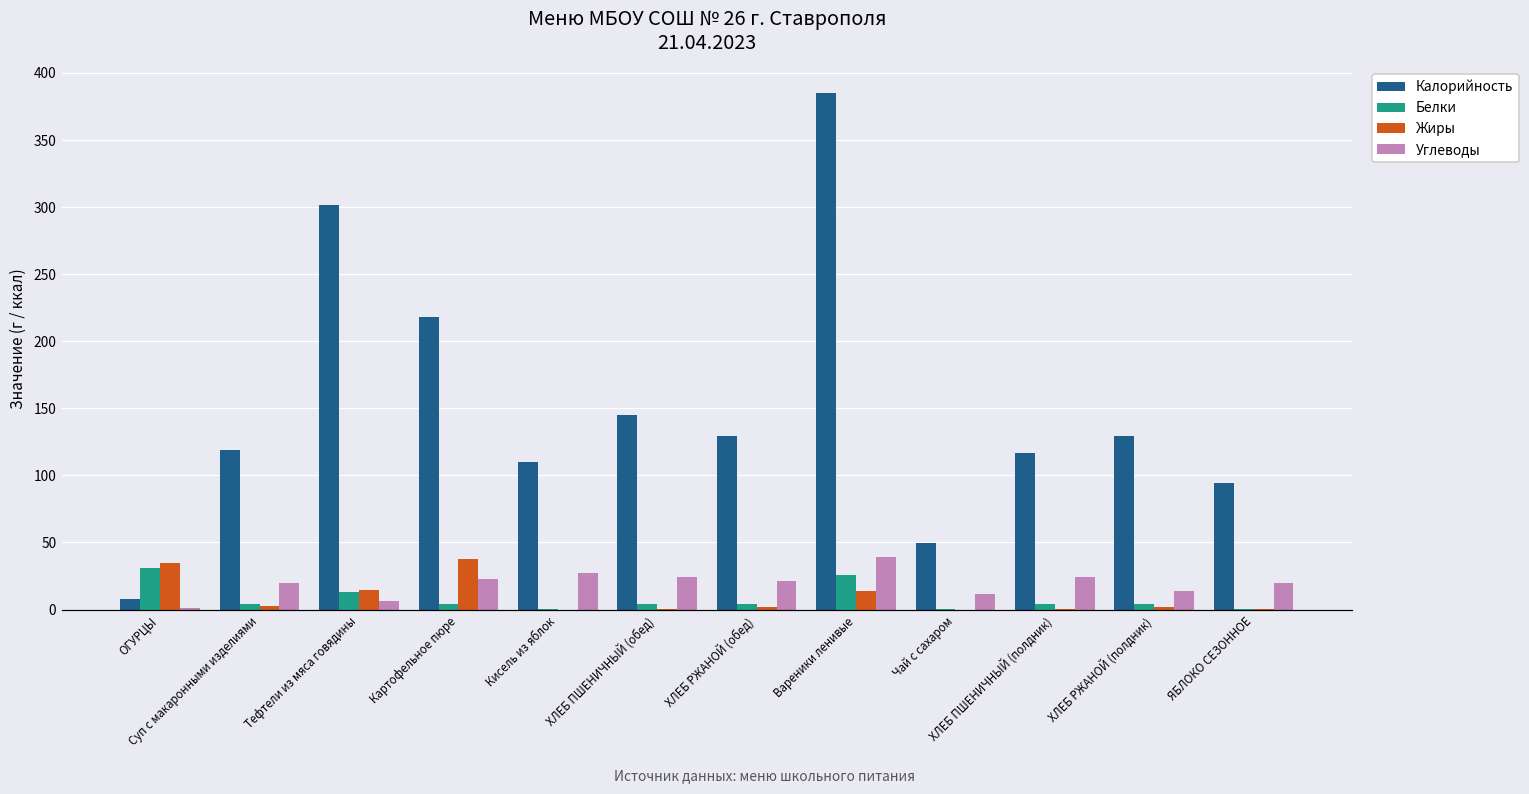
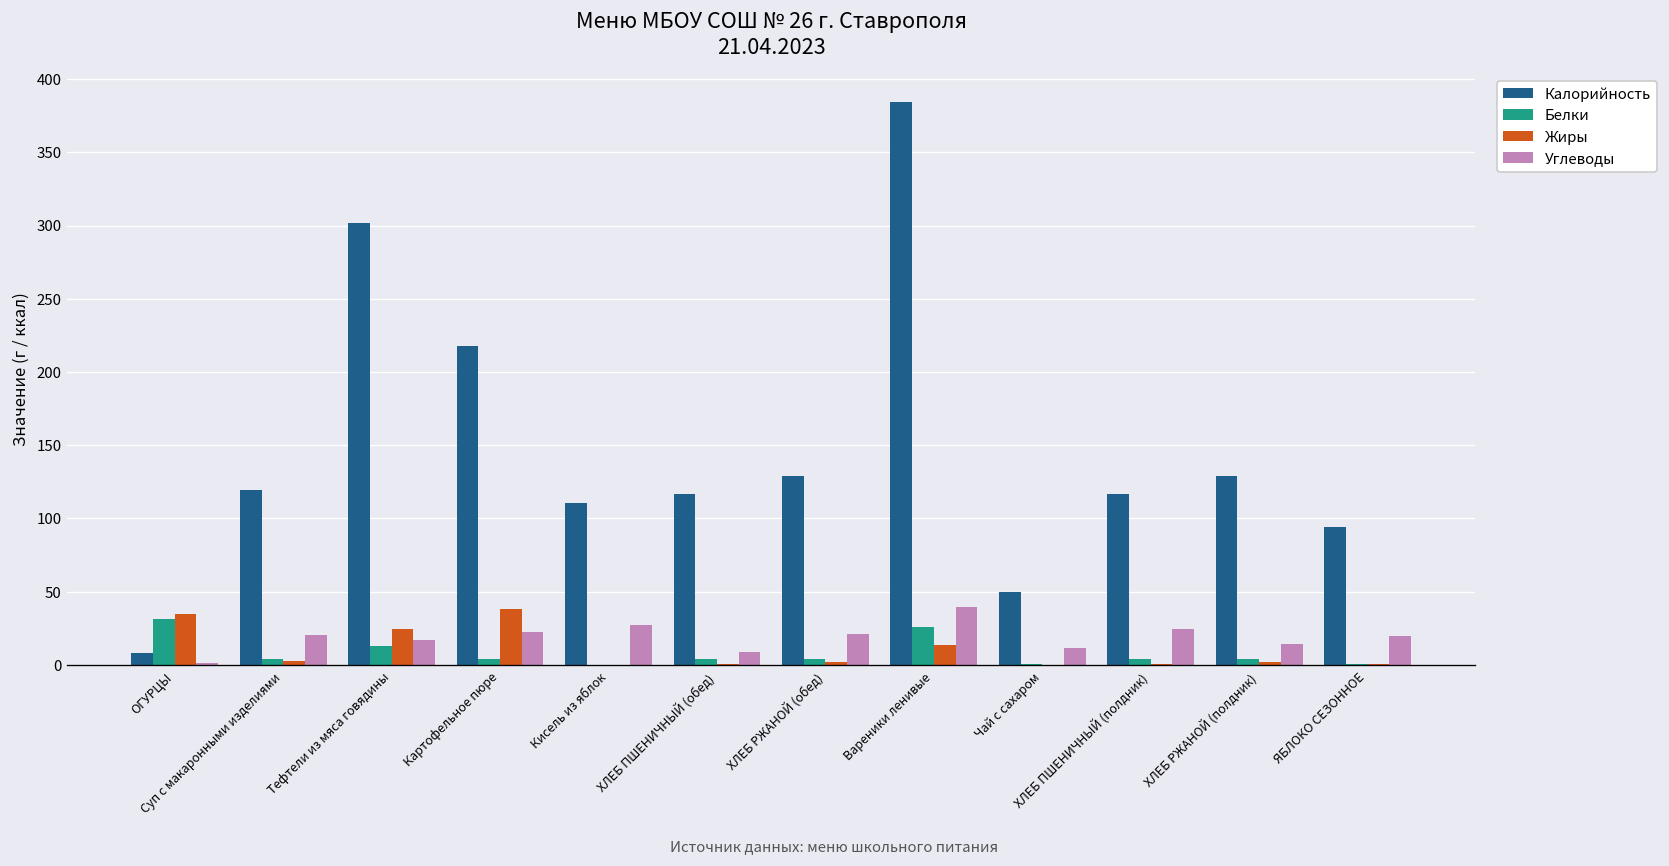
Жиры, Тефтели из мяса говядины: 14 -> 24
Углеводы, Тефтели из мяса говядины: 7 -> 17
Калорийность, ХЛЕБ ПШЕНИЧНЫЙ (обед): 145 -> 117
Углеводы, ХЛЕБ ПШЕНИЧНЫЙ (обед): 24 -> 9
